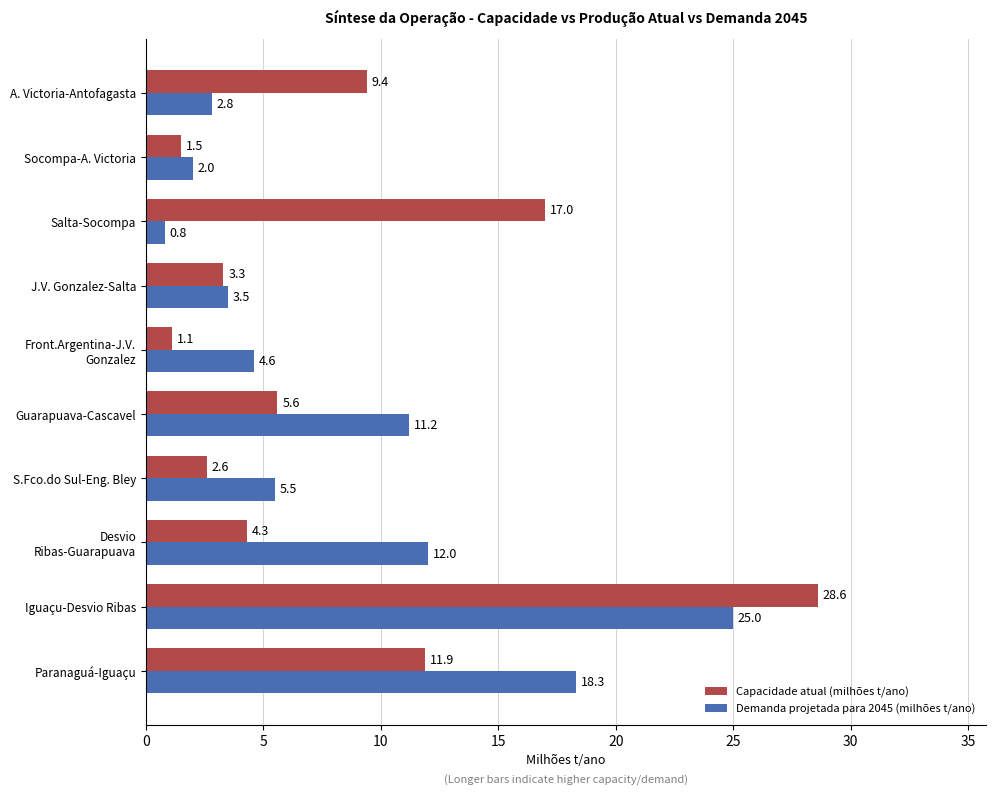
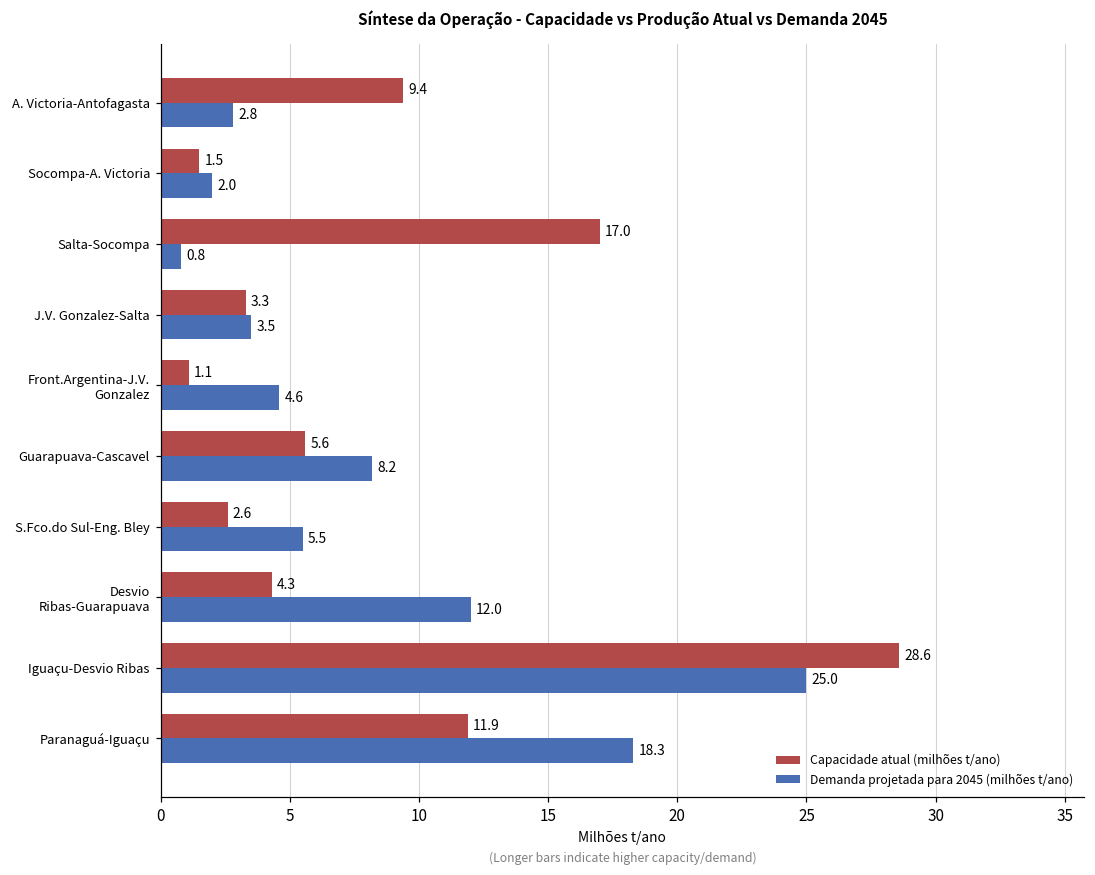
Demanda projetada para 2045 (milhões t/ano), Guarapuava-Cascavel: 11.2 -> 8.2
